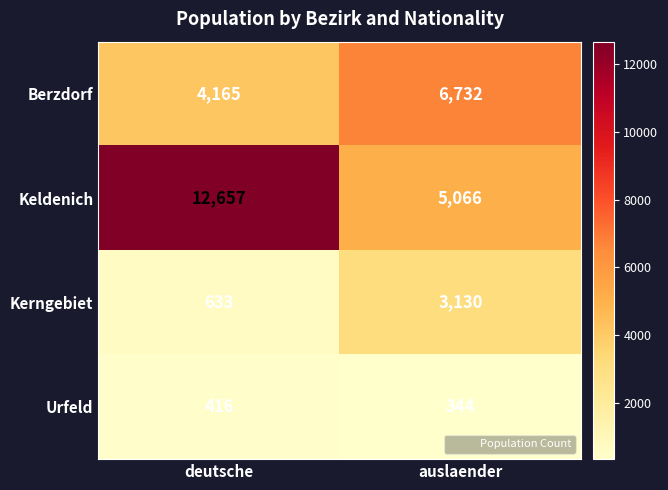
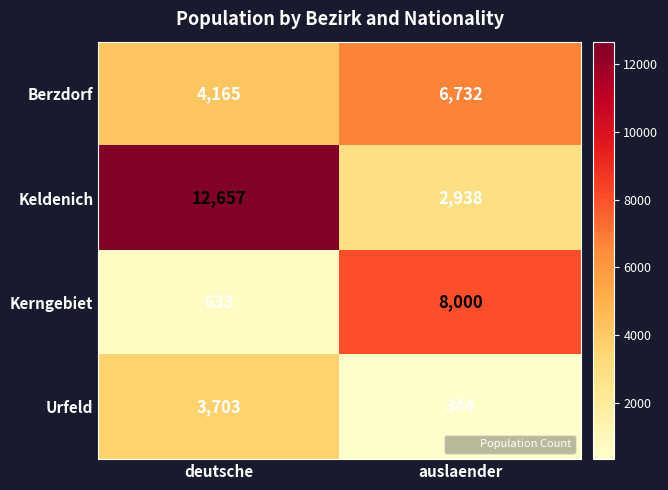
Keldenich, auslaender: 5,066 -> 2,938
Kerngebiet, auslaender: 3,130 -> 8,000
Urfeld, deutsche: 416 -> 3,703
